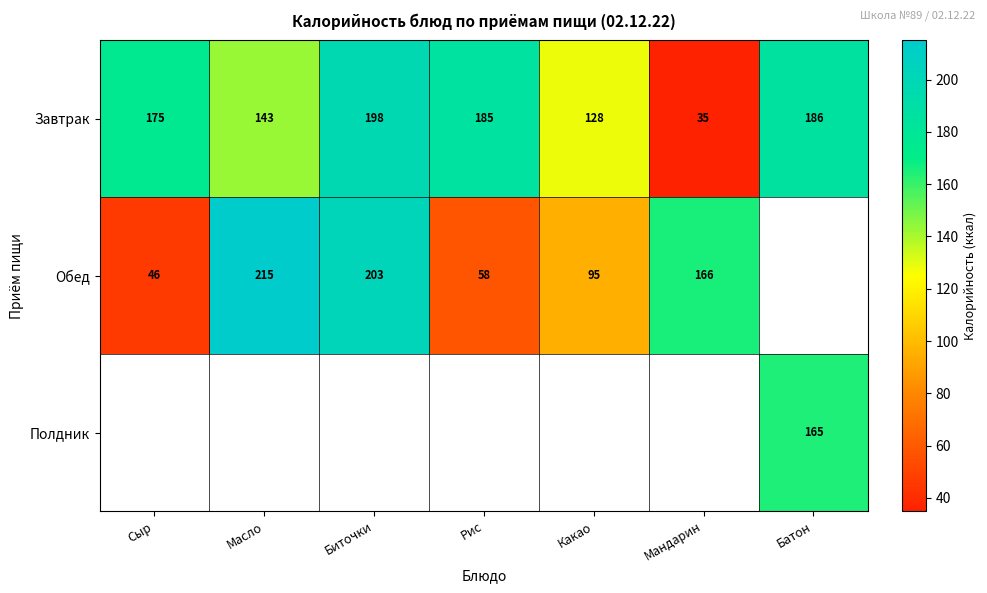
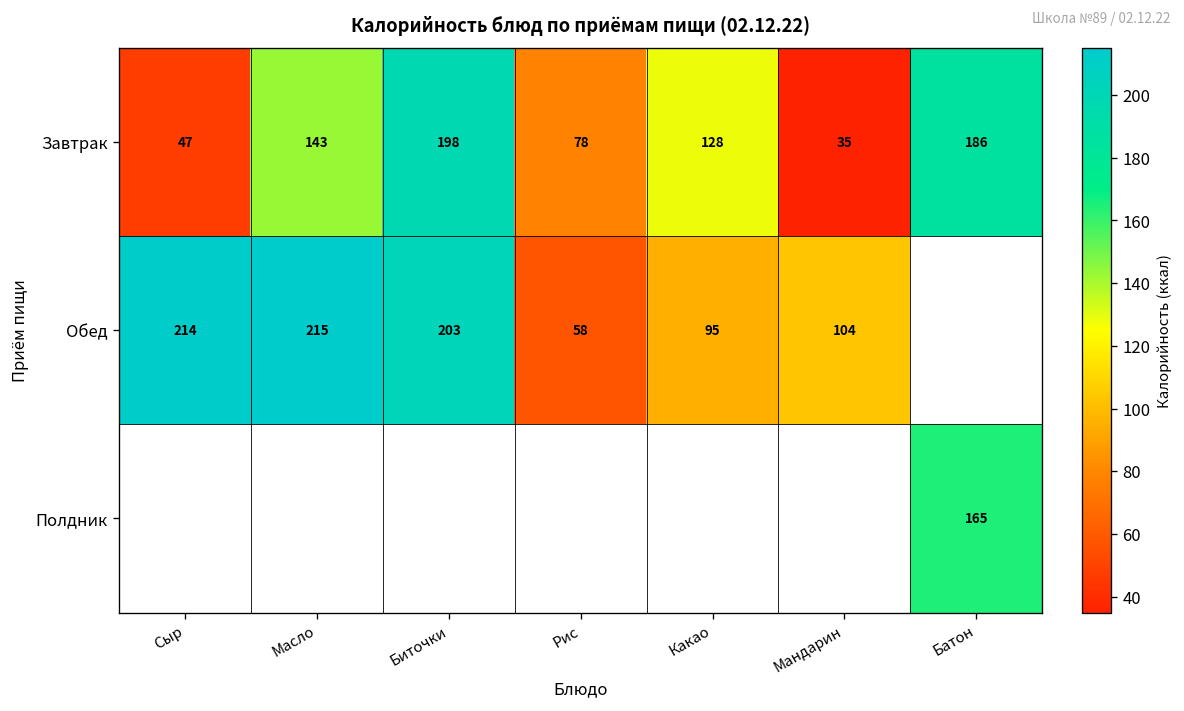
Завтрак, Сыр: 175 -> 47
Завтрак, Рис: 185 -> 78
Обед, Сыр: 46 -> 214
Обед, Мандарин: 166 -> 104
